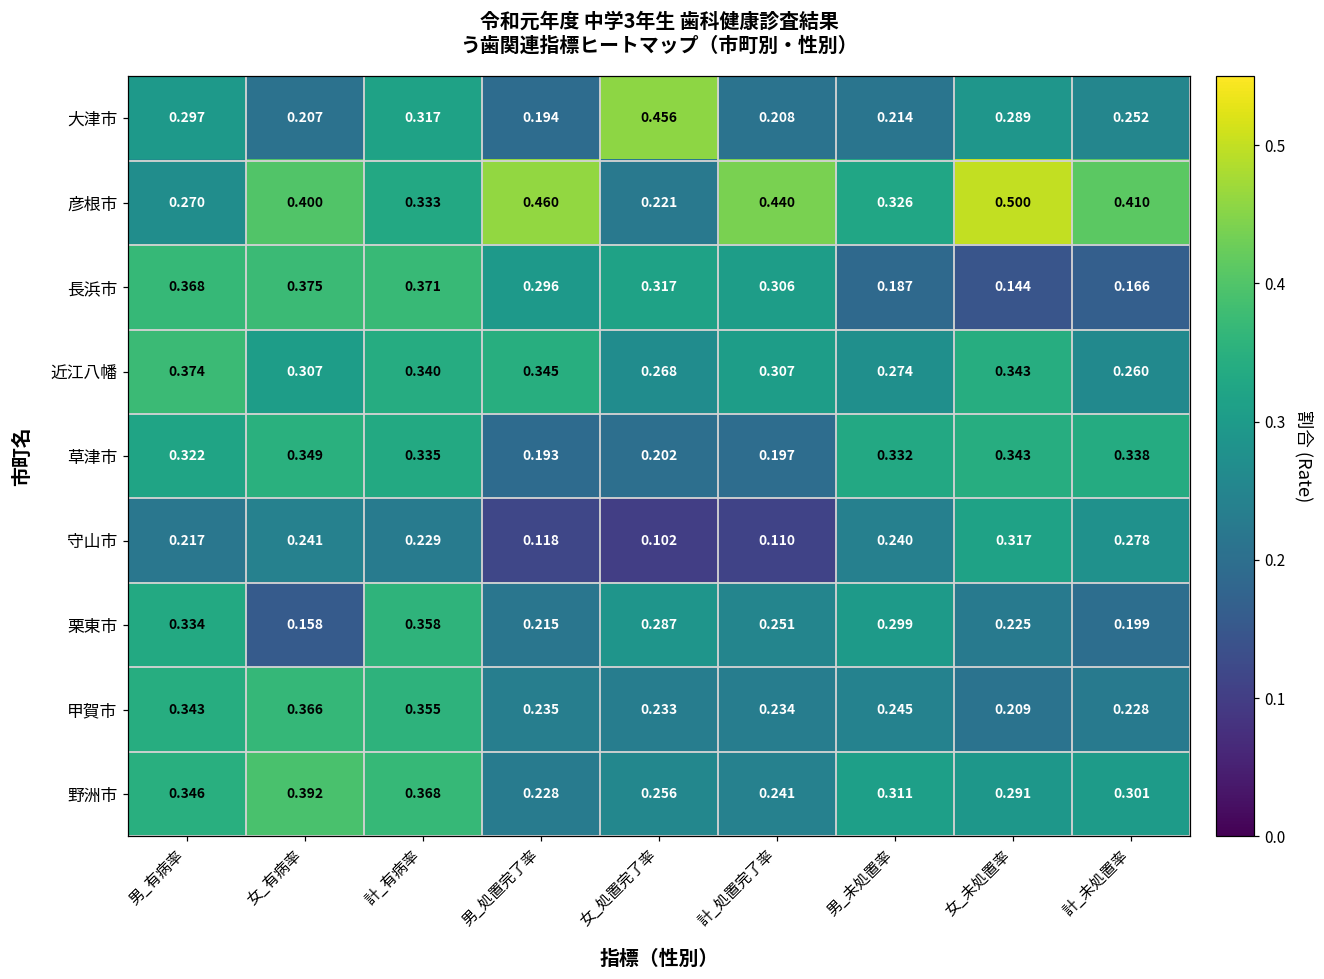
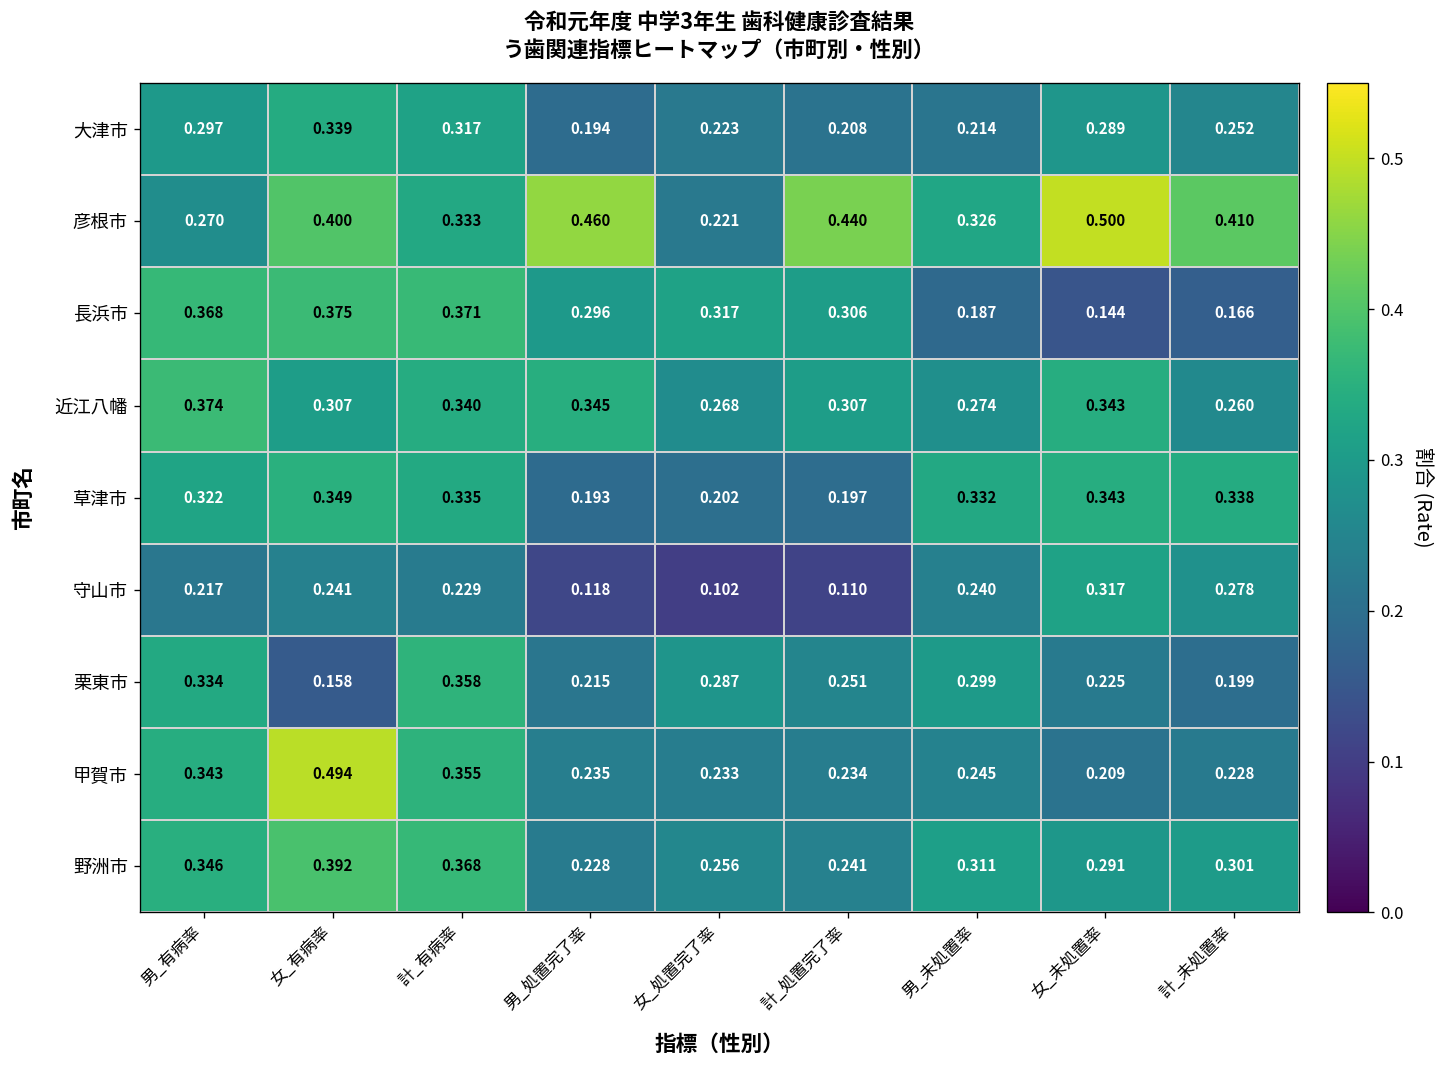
大津市, 女_有病率: 0.207 -> 0.339
大津市, 女_処置完了率: 0.456 -> 0.223
甲賀市, 女_有病率: 0.366 -> 0.494
